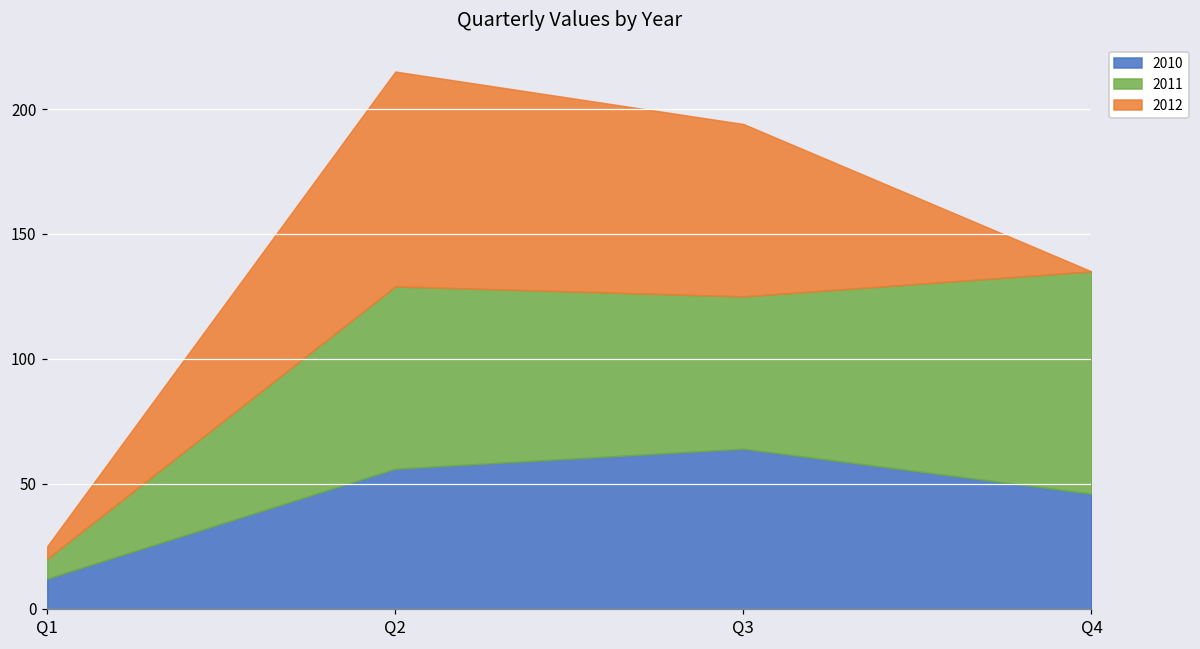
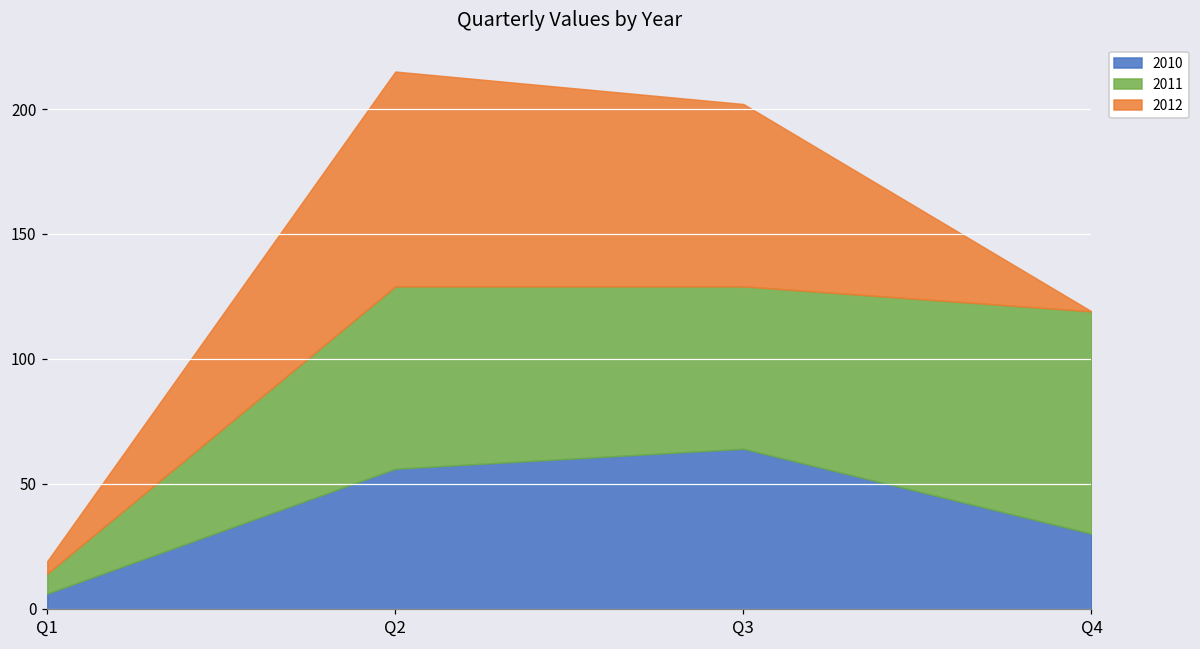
2010, Q1: 12 -> 6
2011, Q3: 61 -> 65
2012, Q3: 69 -> 73
2010, Q4: 46 -> 30
